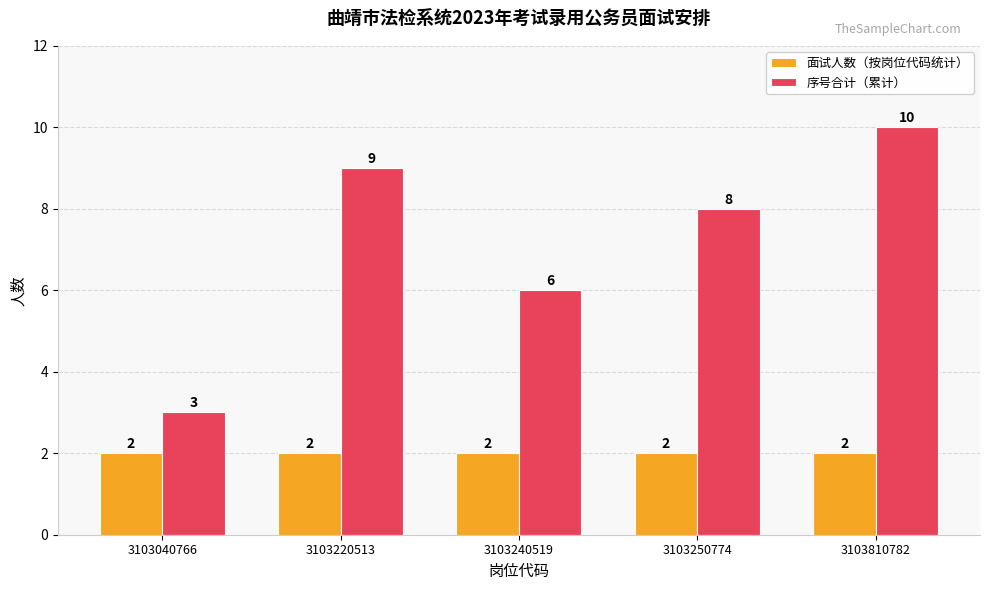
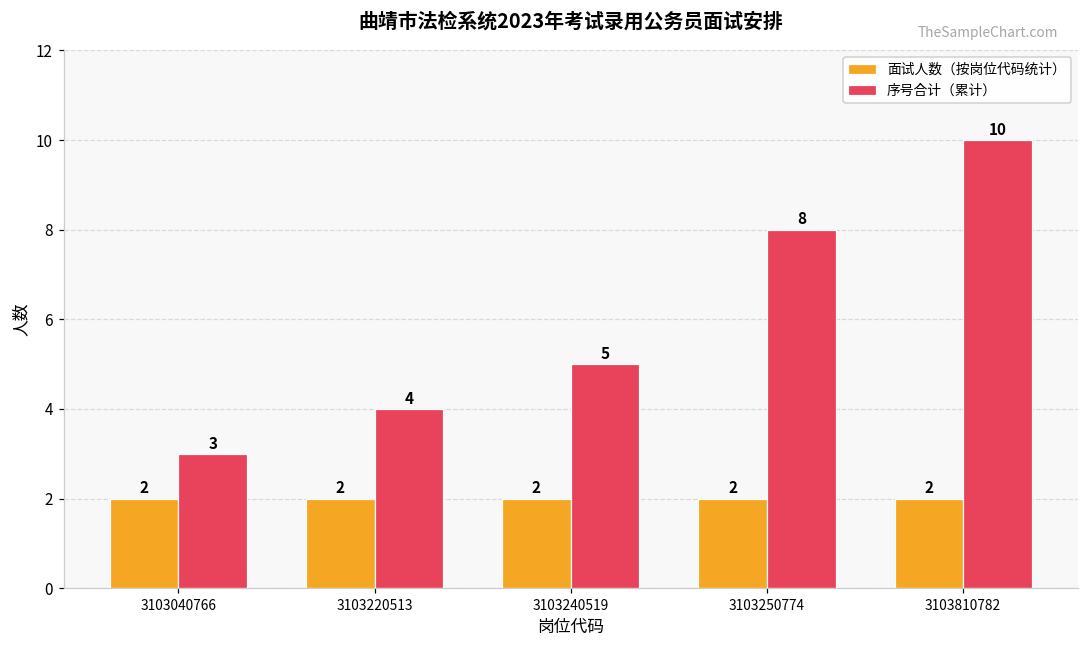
序号合计（累计）, 3103220513: 9 -> 4
序号合计（累计）, 3103240519: 6 -> 5
